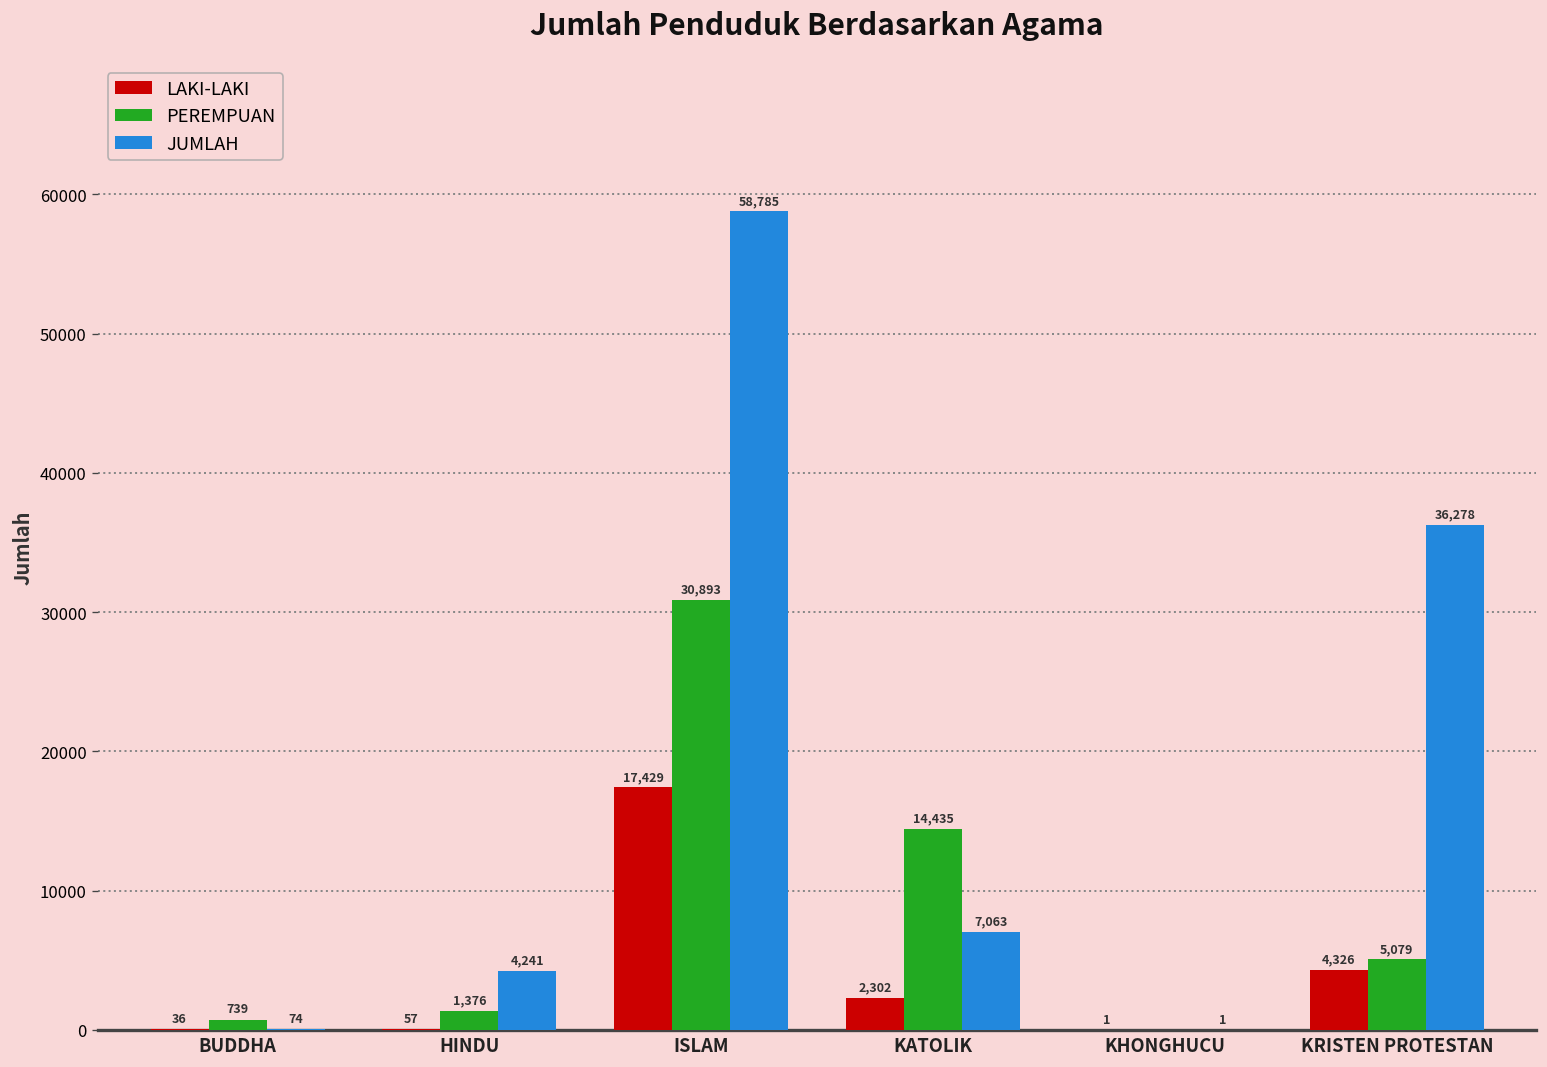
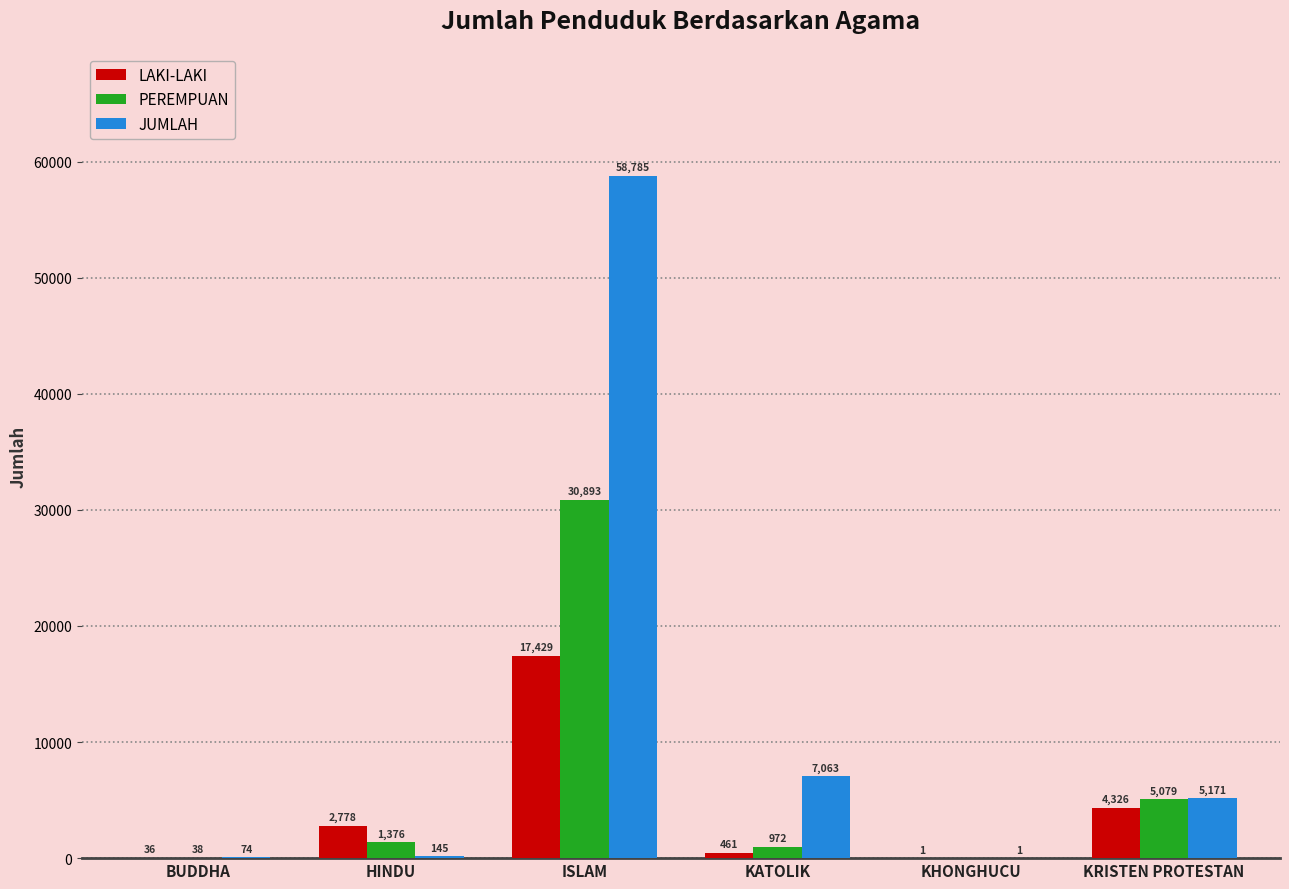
PEREMPUAN, BUDDHA: 739 -> 38
LAKI-LAKI, HINDU: 57 -> 2,778
JUMLAH, HINDU: 4,241 -> 145
LAKI-LAKI, KATOLIK: 2,302 -> 461
PEREMPUAN, KATOLIK: 14,435 -> 972
JUMLAH, KRISTEN PROTESTAN: 36,278 -> 5,171
